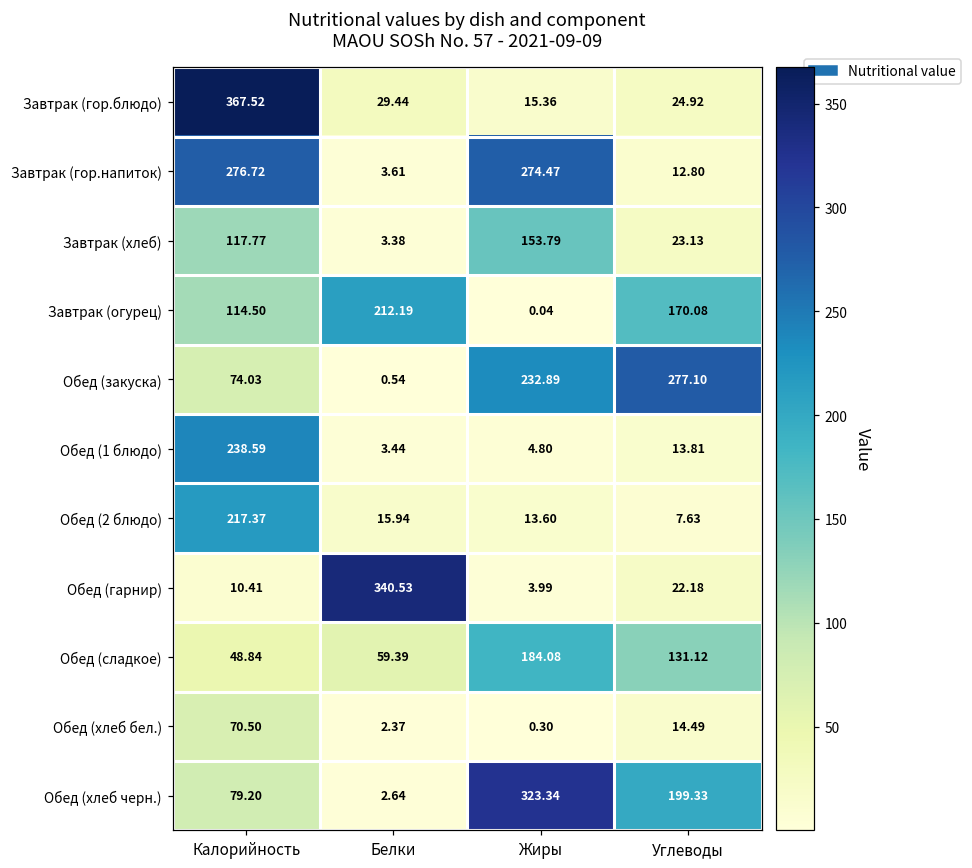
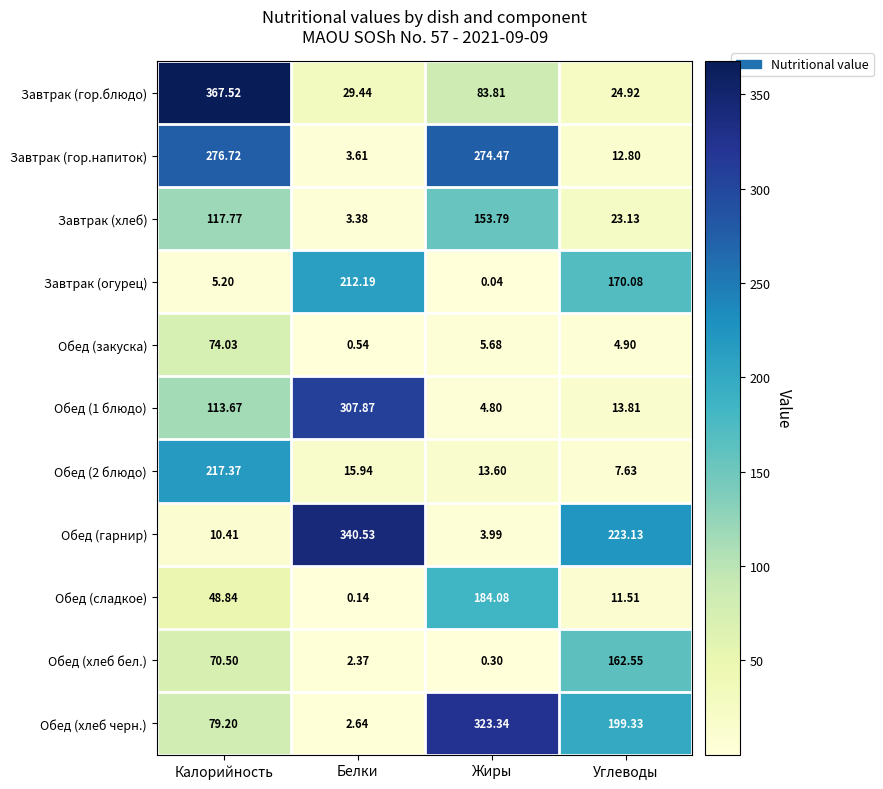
Завтрак (гор.блюдо), Жиры: 15.36 -> 83.81
Завтрак (огурец), Калорийность: 114.50 -> 5.20
Обед (закуска), Жиры: 232.89 -> 5.68
Обед (закуска), Углеводы: 277.10 -> 4.90
Обед (1 блюдо), Калорийность: 238.59 -> 113.67
Обед (1 блюдо), Белки: 3.44 -> 307.87
Обед (гарнир), Углеводы: 22.18 -> 223.13
Обед (сладкое), Белки: 59.39 -> 0.14
Обед (сладкое), Углеводы: 131.12 -> 11.51
Обед (хлеб бел.), Углеводы: 14.49 -> 162.55
